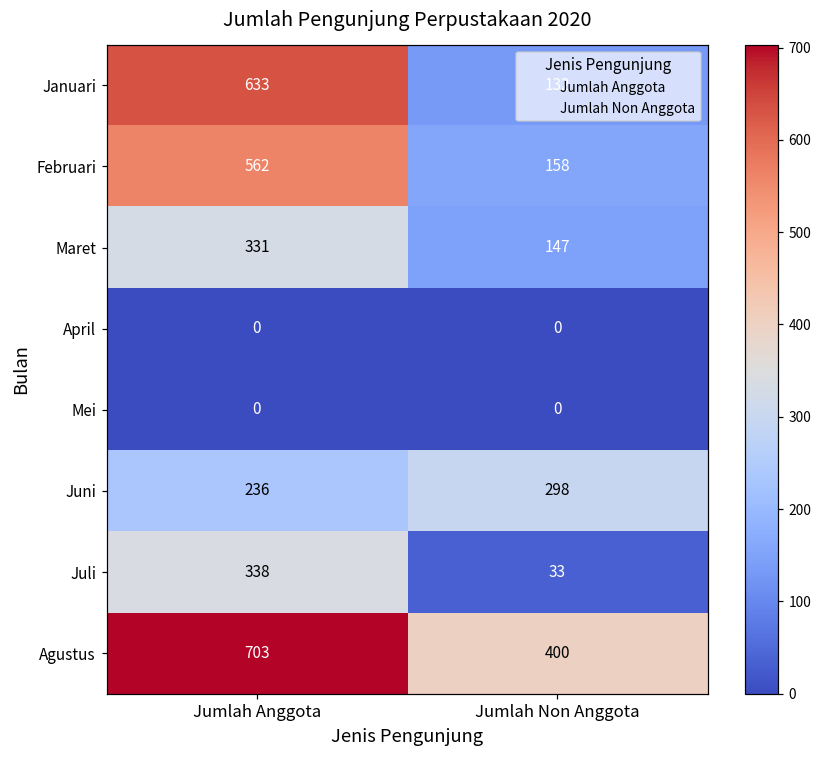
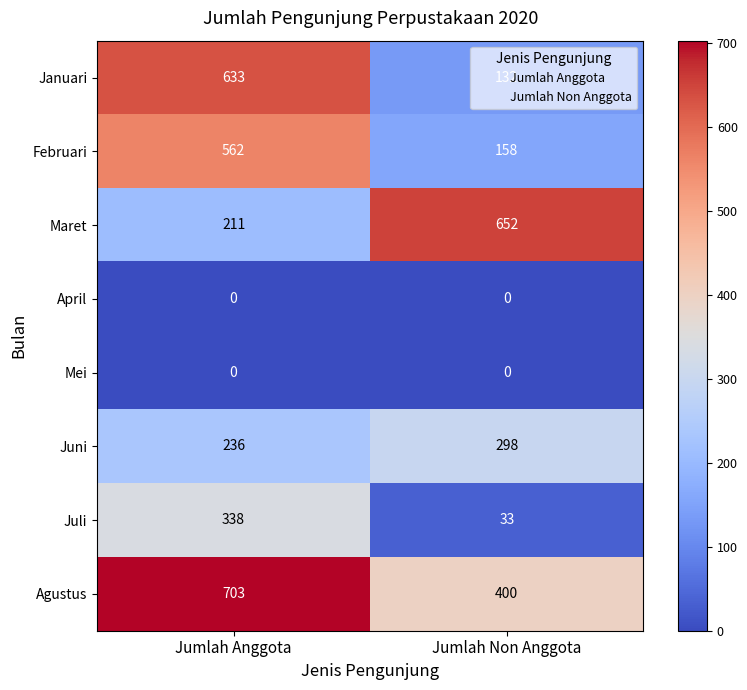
Maret, Jumlah Anggota: 331 -> 211
Maret, Jumlah Non Anggota: 147 -> 652
